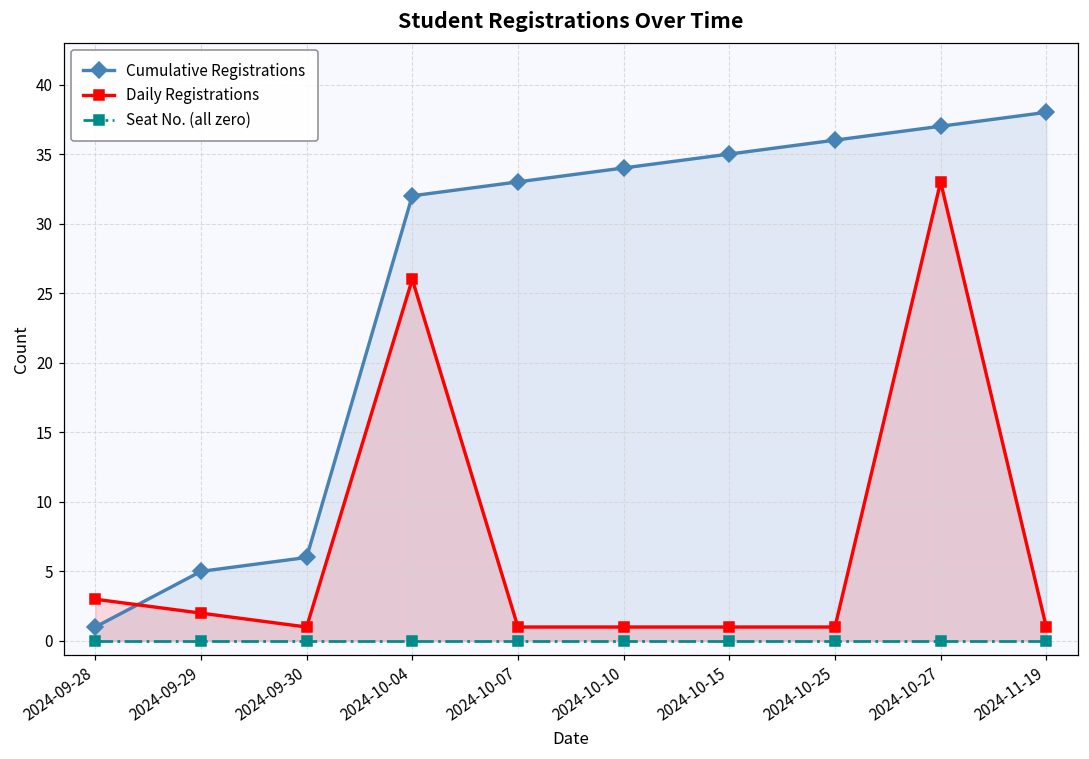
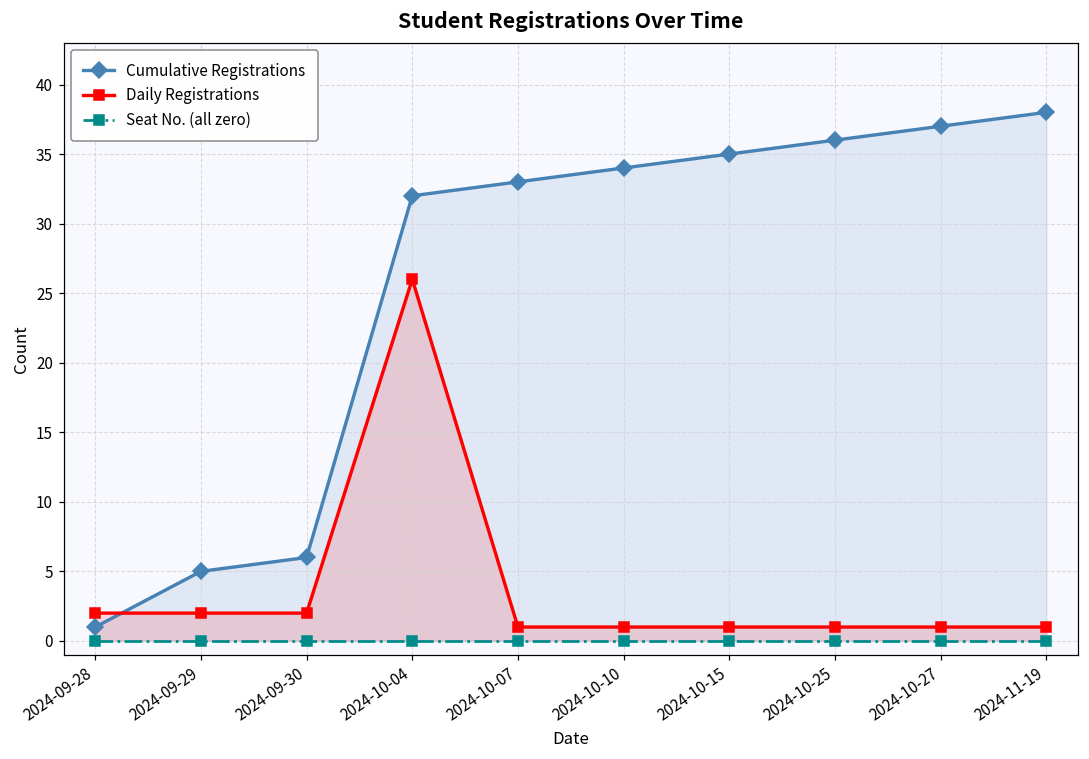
Daily Registrations, 2024-09-28: 3 -> 2
Daily Registrations, 2024-09-30: 1 -> 2
Daily Registrations, 2024-10-27: 33 -> 1
